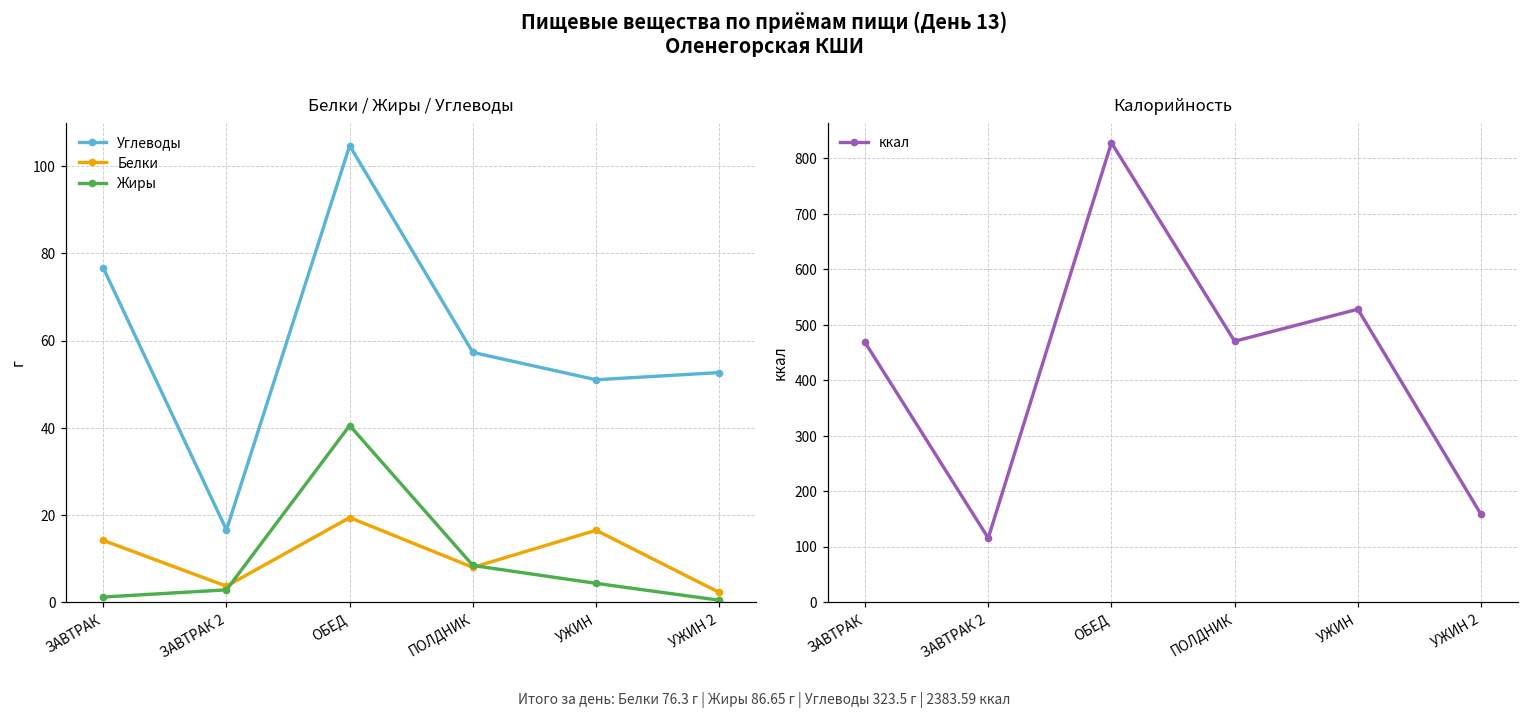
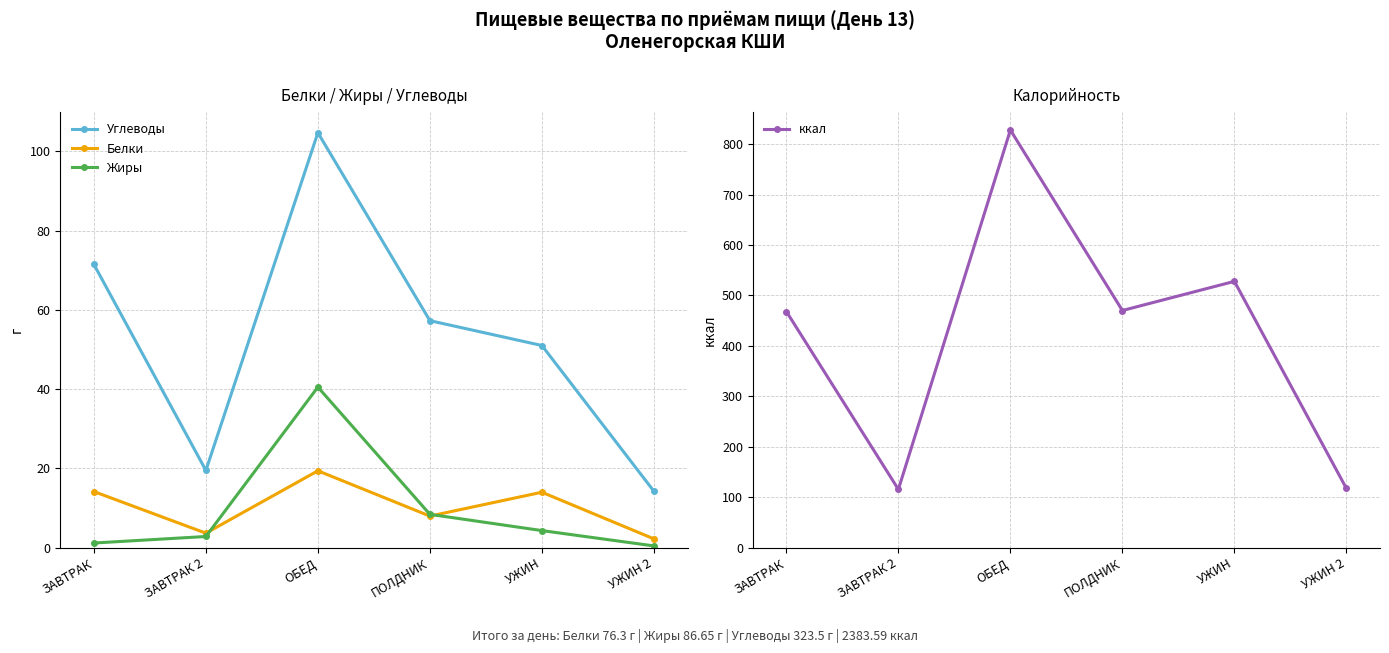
Белки / Жиры / Углеводы, Углеводы, ЗАВТРАК: 77 -> 72
Белки / Жиры / Углеводы, Углеводы, ЗАВТРАК 2: 17 -> 20
Белки / Жиры / Углеводы, Белки, УЖИН: 17 -> 14
Белки / Жиры / Углеводы, Углеводы, УЖИН 2: 53 -> 14
Калорийность, УЖИН 2: 160 -> 120
